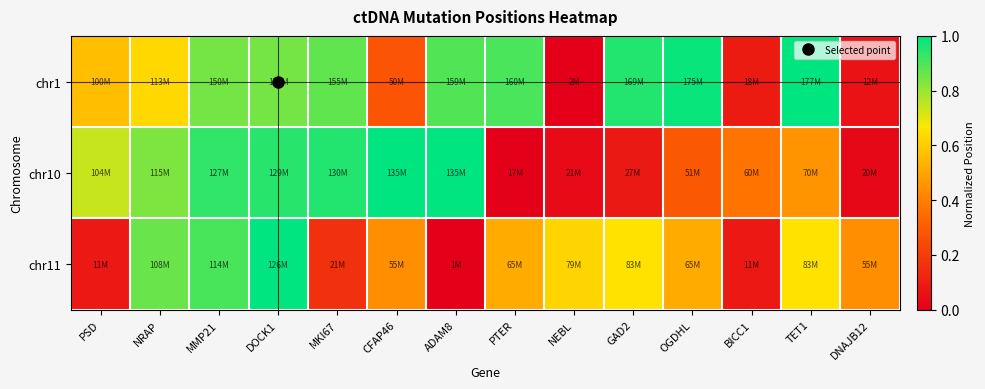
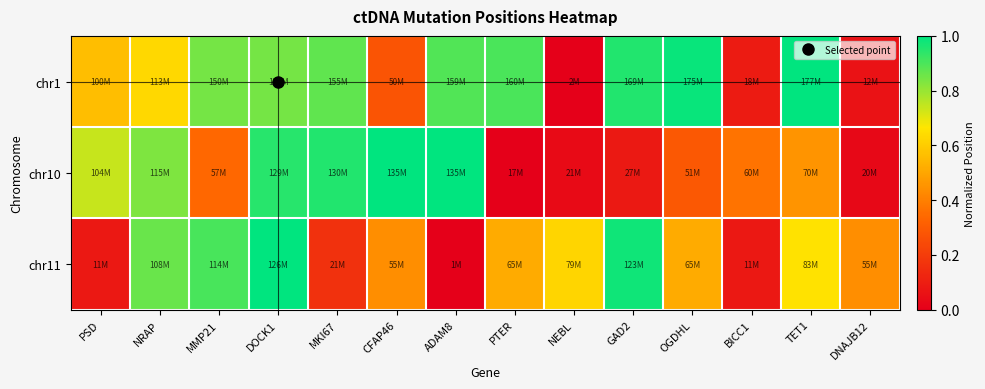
chr10, MMP21: 127M -> 57M
chr11, GAD2: 83M -> 123M
